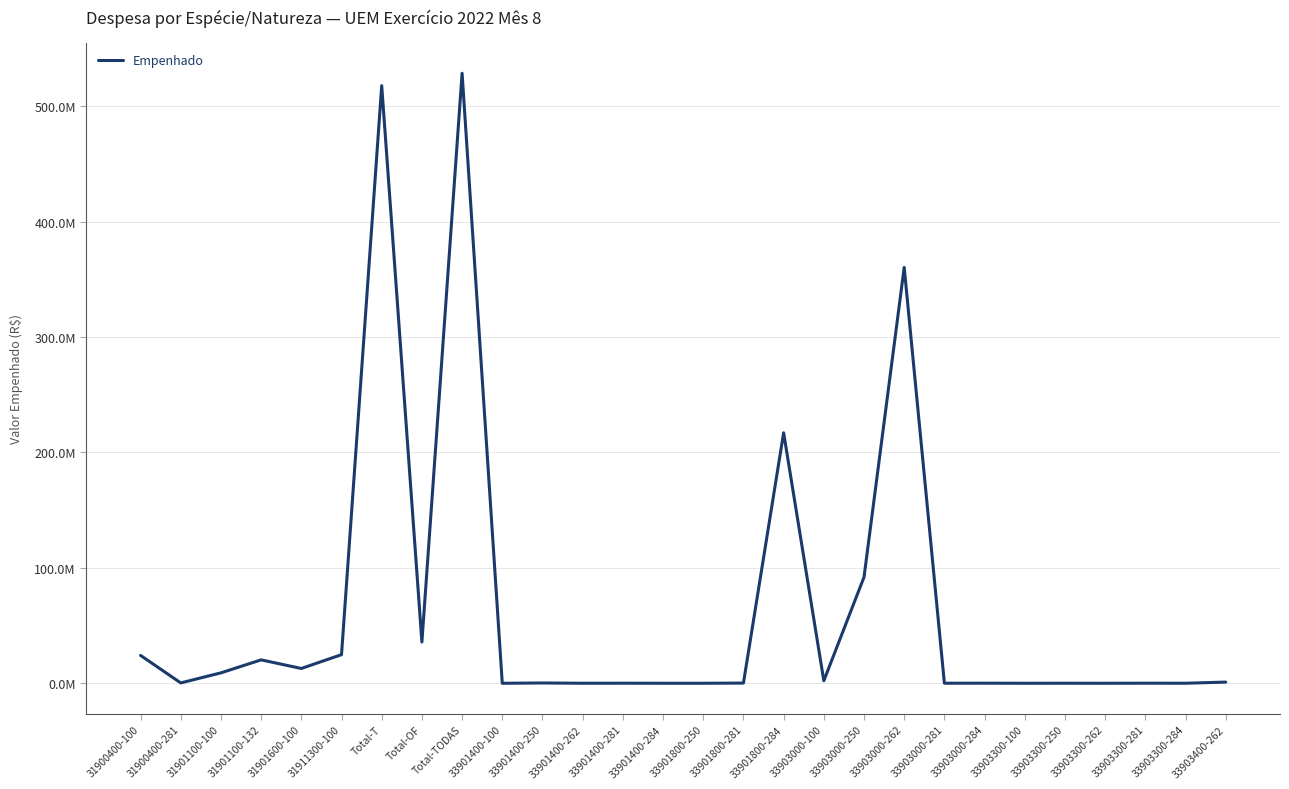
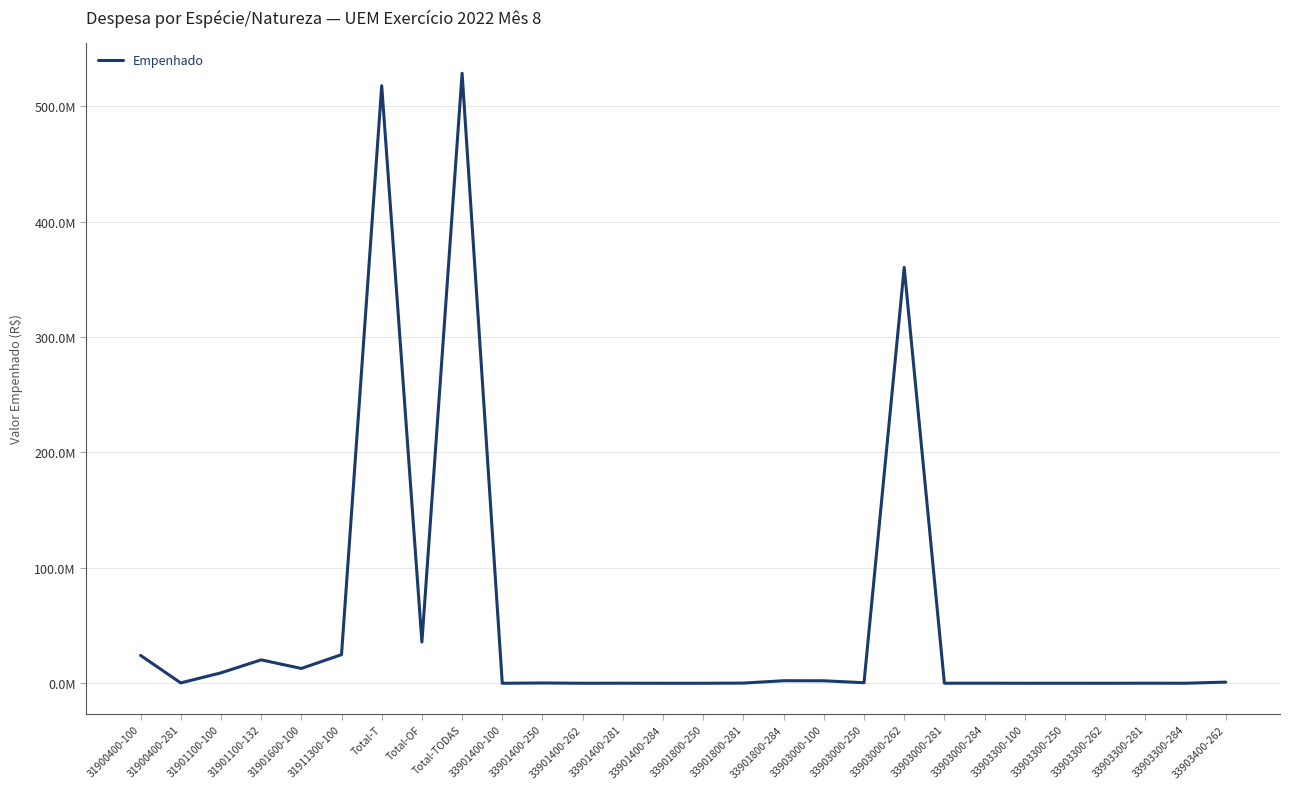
33901800-284: 217000000 -> 2000000
33903000-250: 92000000 -> 1000000
